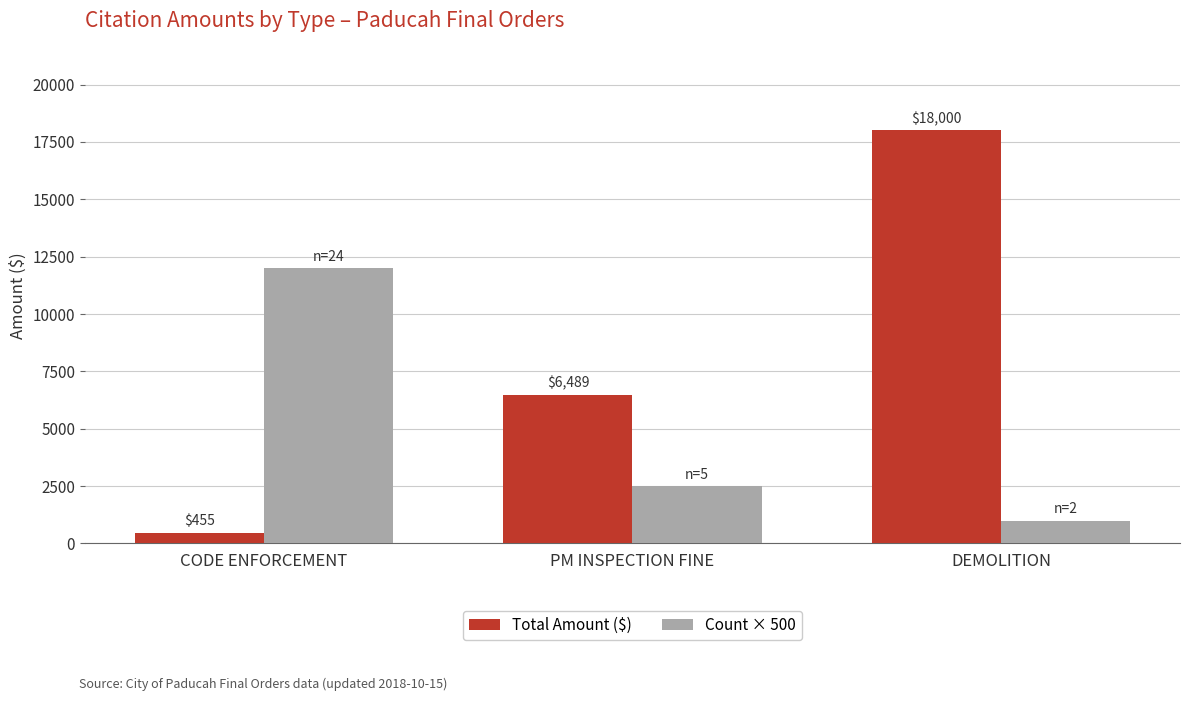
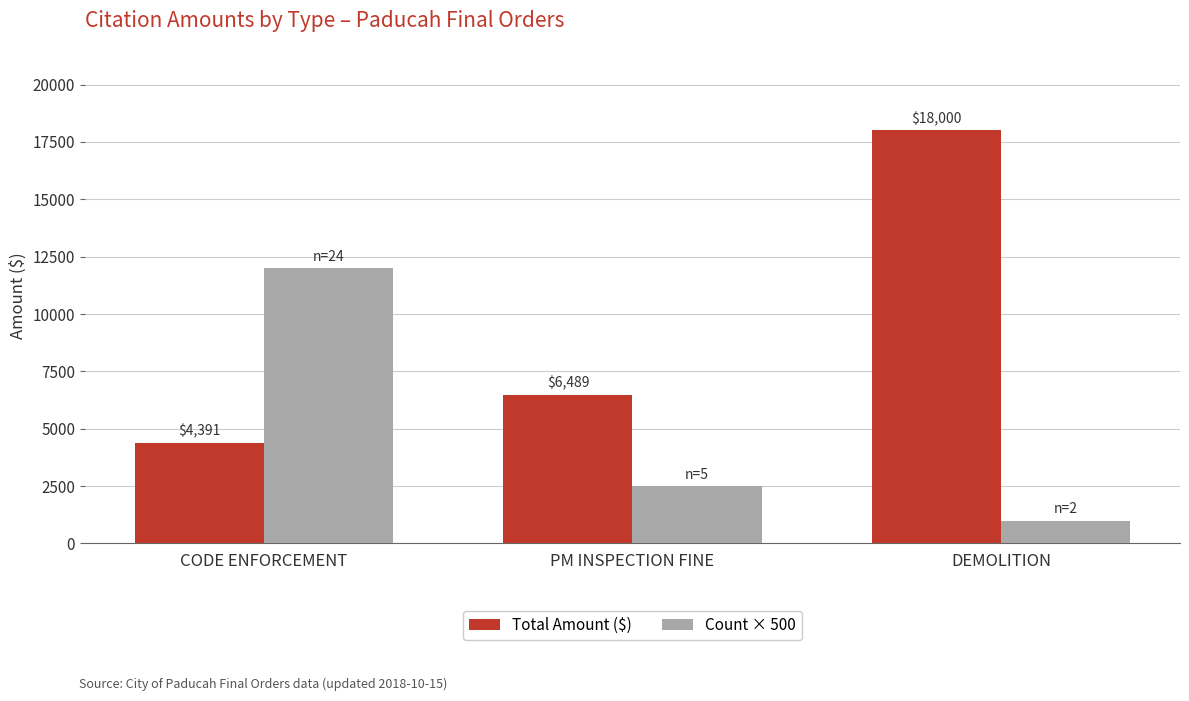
Total Amount ($), CODE ENFORCEMENT: $455 -> $4,391
